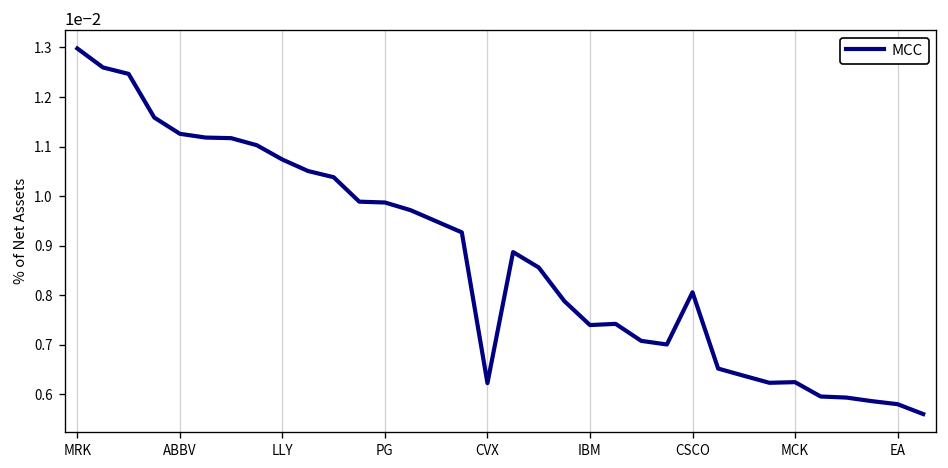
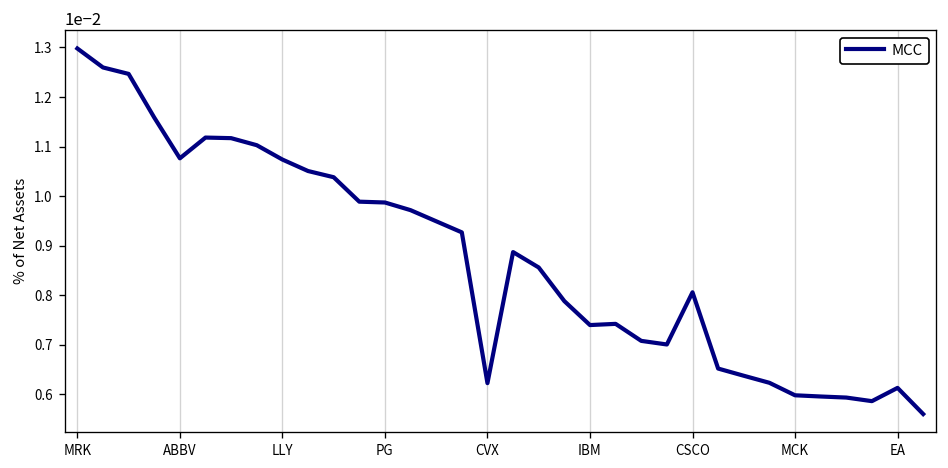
ABBV: 0.0113 -> 0.0108
MCK: 0.0062 -> 0.0060
EA: 0.0058 -> 0.0061
